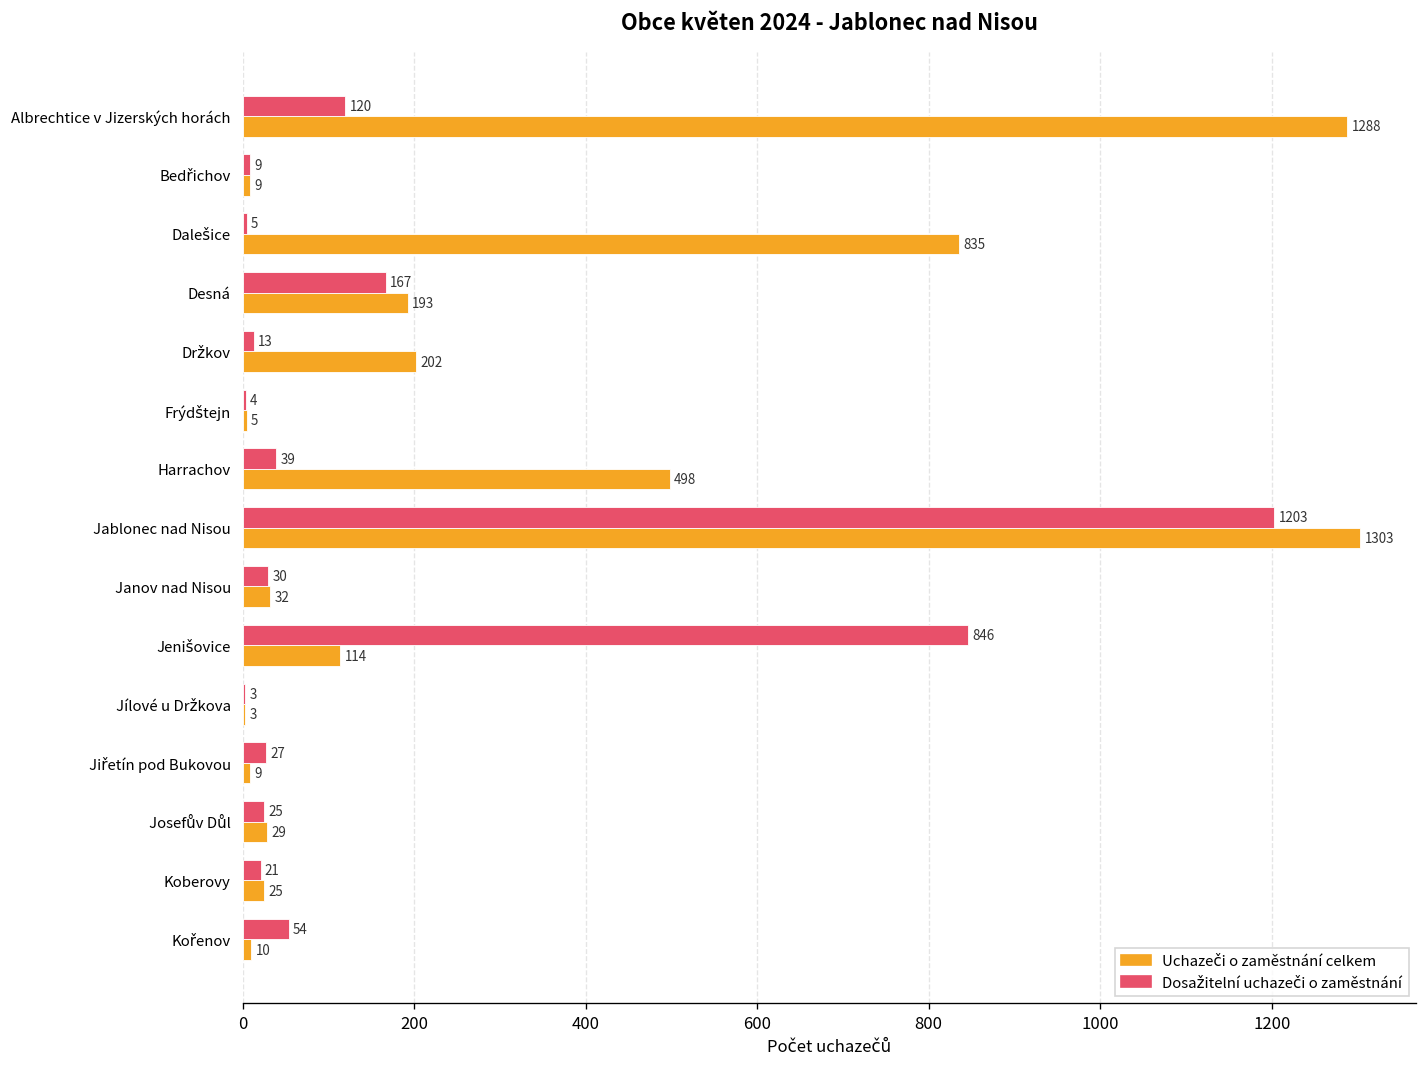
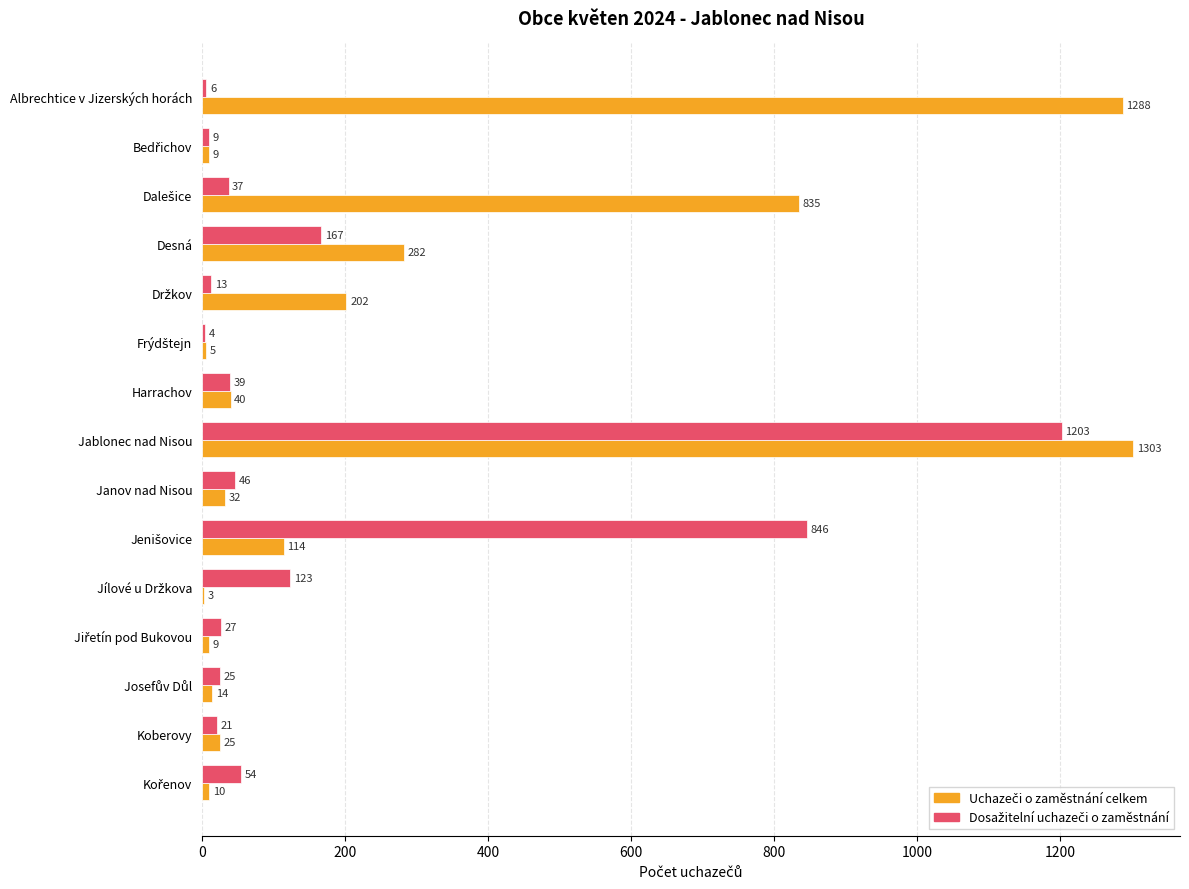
Dosažitelní uchazeči o zaměstnání, Albrechtice v Jizerských horách: 120 -> 6
Dosažitelní uchazeči o zaměstnání, Dalešice: 5 -> 37
Uchazeči o zaměstnání celkem, Desná: 193 -> 282
Uchazeči o zaměstnání celkem, Harrachov: 498 -> 40
Dosažitelní uchazeči o zaměstnání, Janov nad Nisou: 30 -> 46
Dosažitelní uchazeči o zaměstnání, Jílové u Držkova: 3 -> 123
Uchazeči o zaměstnání celkem, Josefův Důl: 29 -> 14
